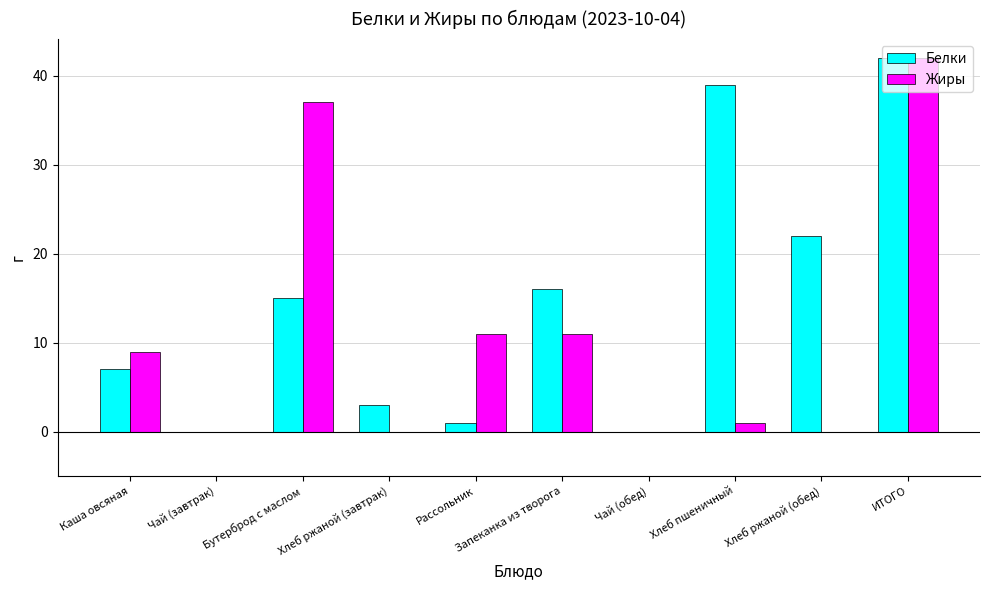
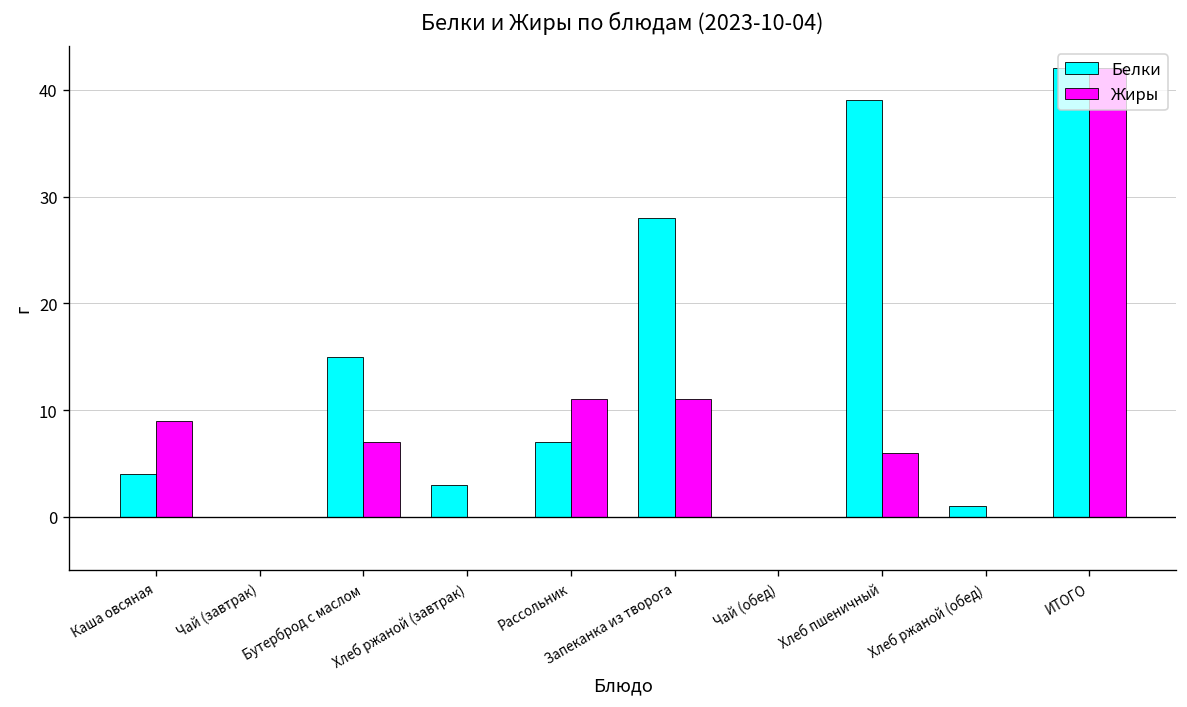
Белки, Каша овсяная: 7 -> 4
Жиры, Бутерброд с маслом: 37 -> 7
Белки, Рассольник: 1 -> 7
Белки, Запеканка из творога: 16 -> 28
Жиры, Хлеб пшеничный: 1 -> 6
Белки, Хлеб ржаной (обед): 22 -> 1
